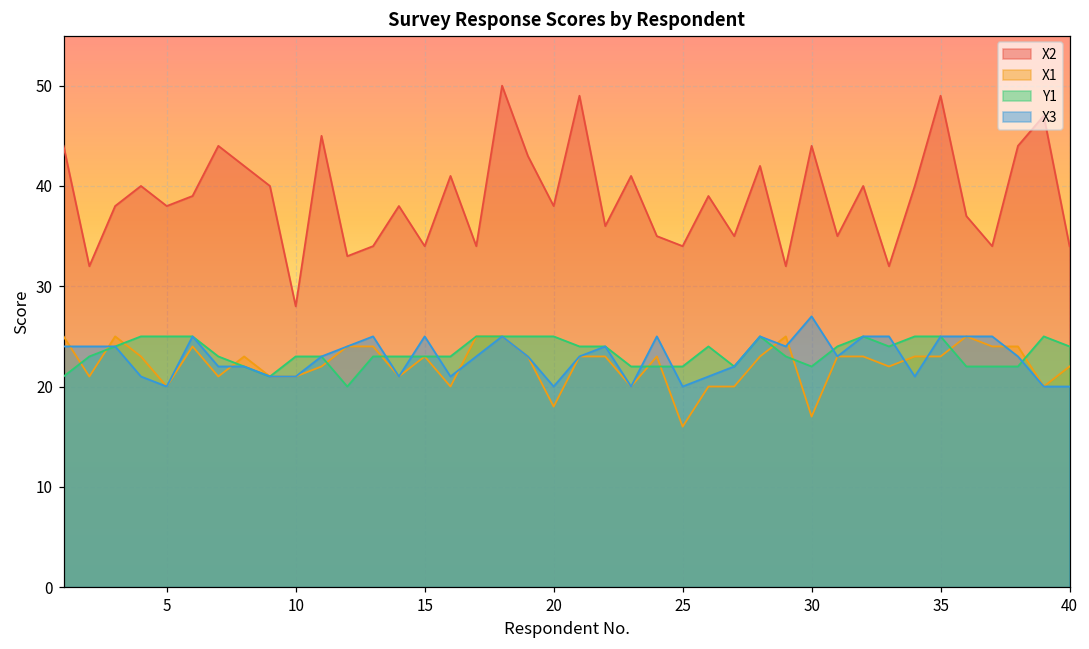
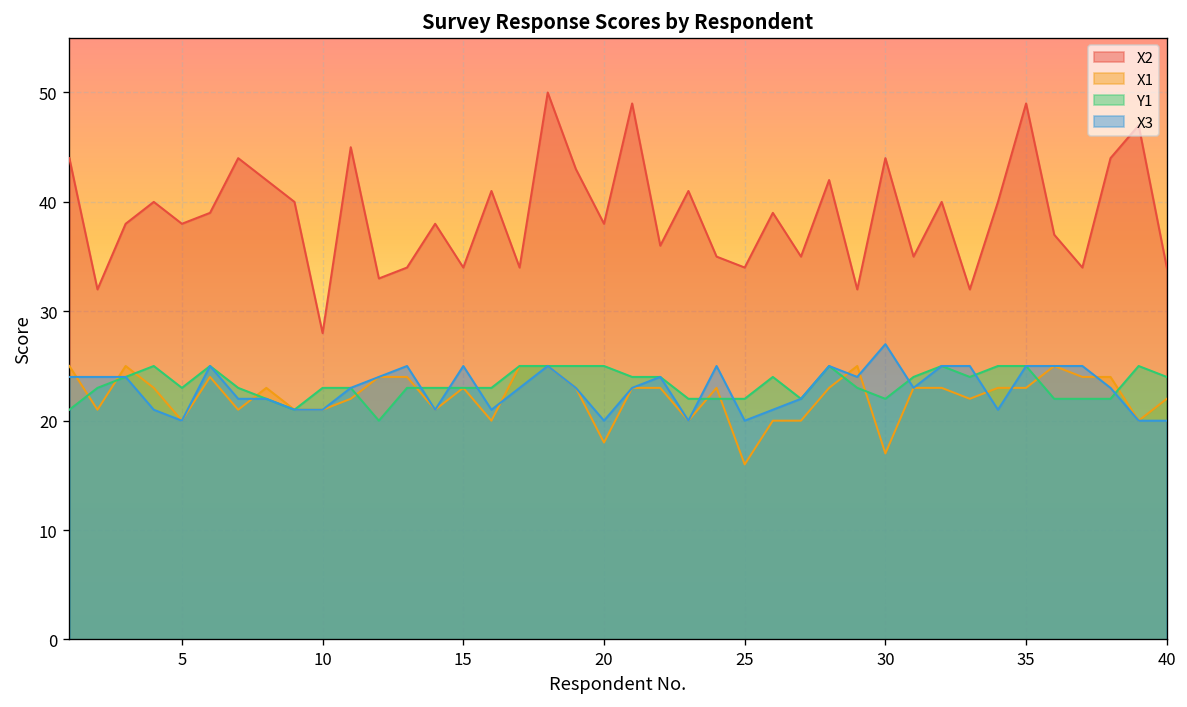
Y1, 5: 25 -> 23
